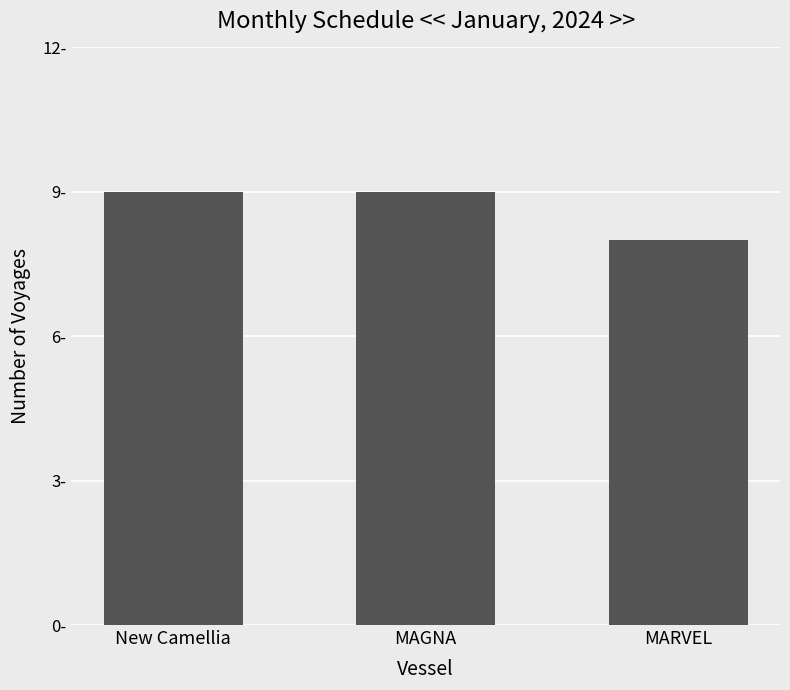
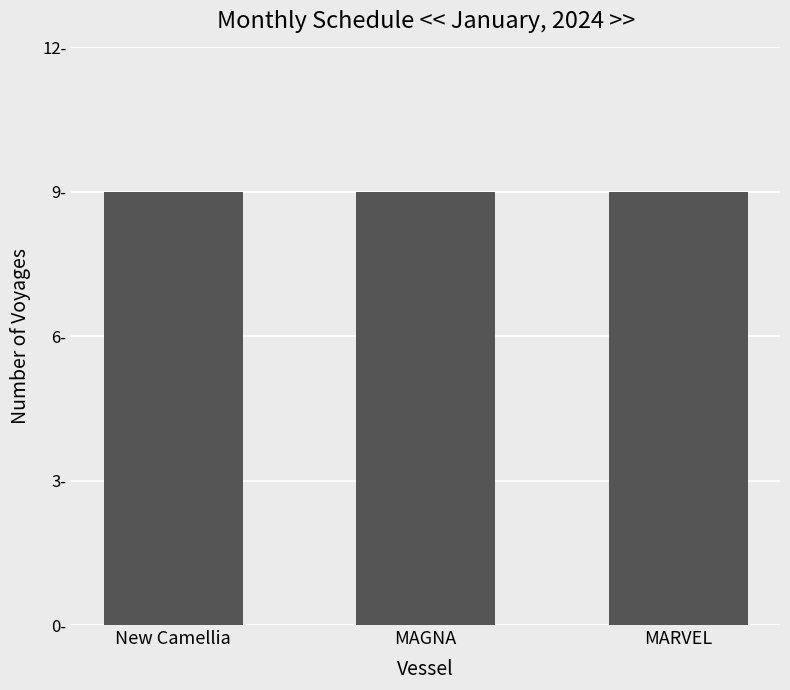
MARVEL: 8- -> 9-
